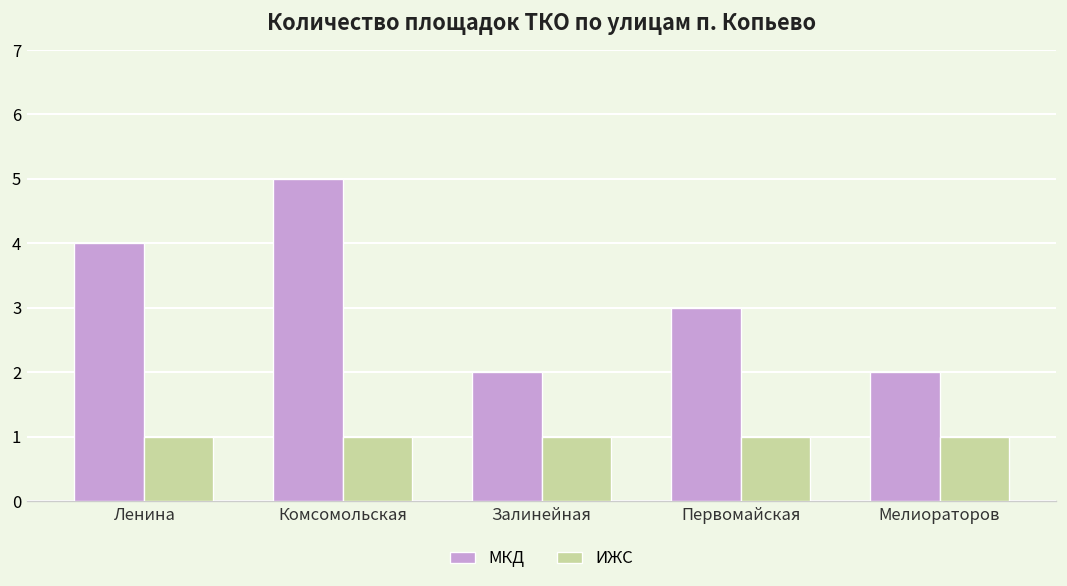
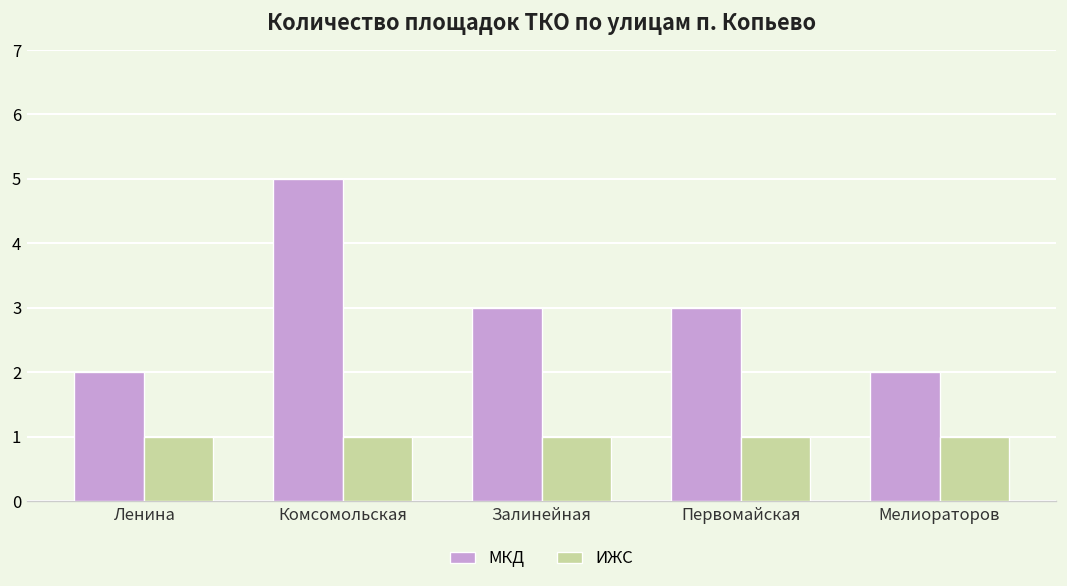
МКД, Ленина: 4 -> 2
МКД, Залинейная: 2 -> 3
